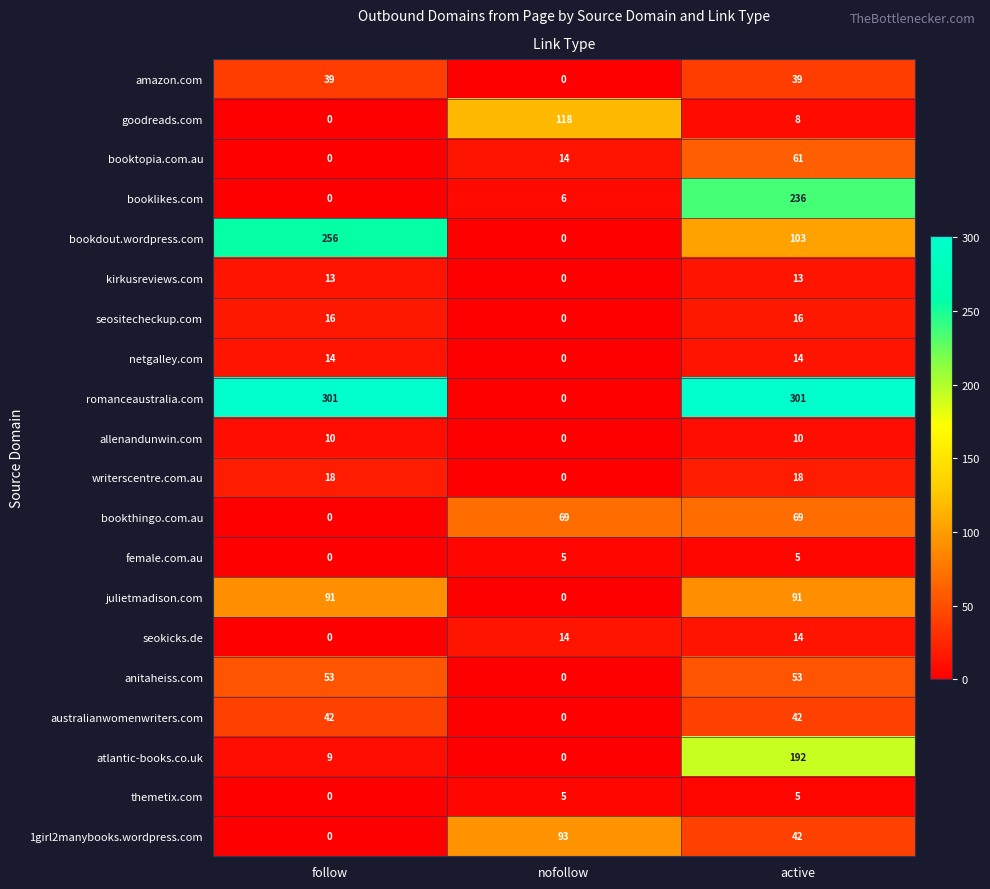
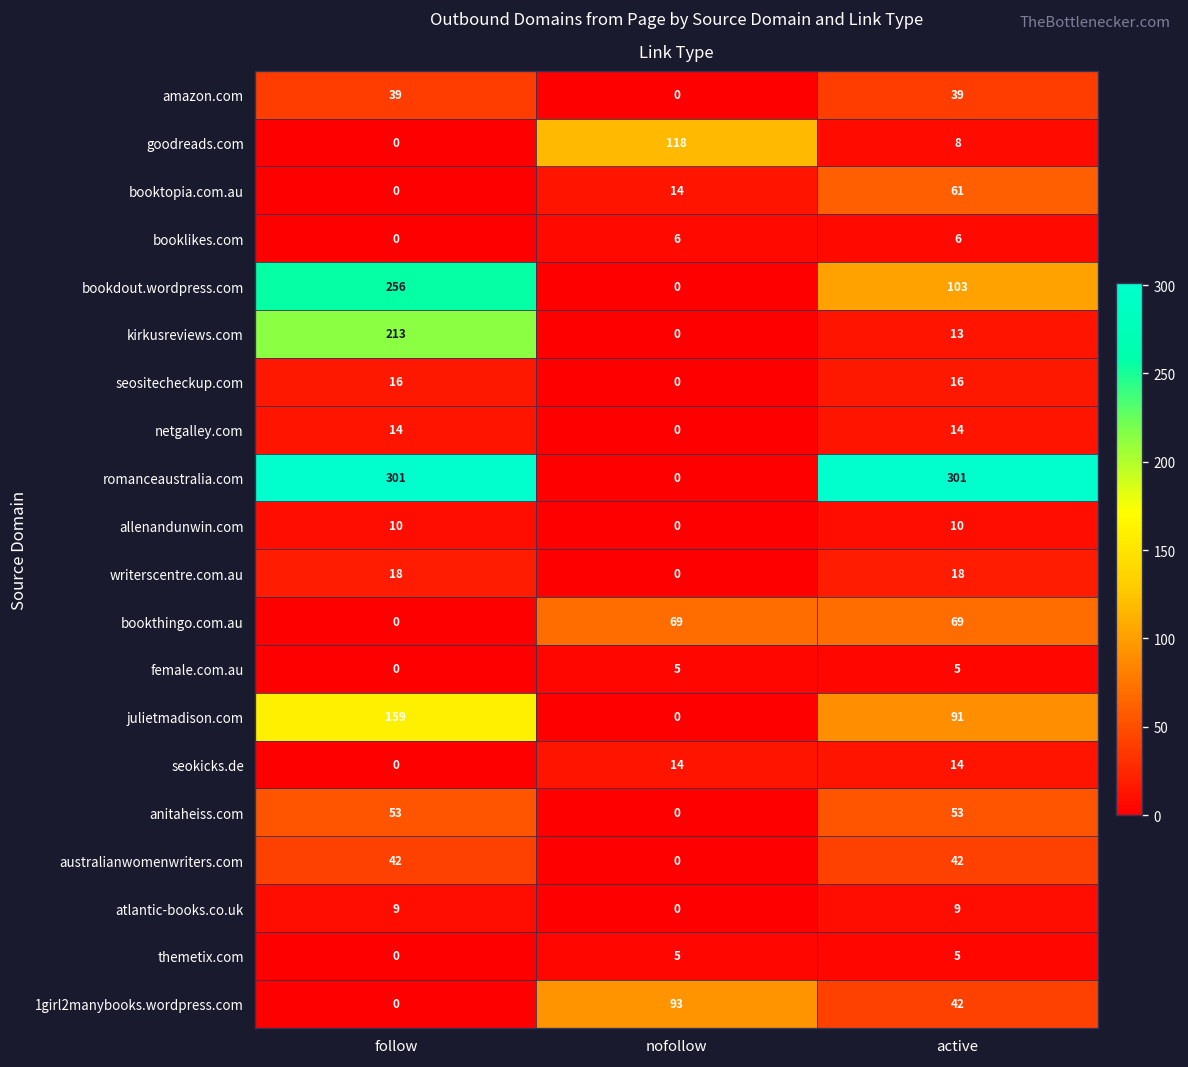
booklikes.com, active: 236 -> 6
kirkusreviews.com, follow: 13 -> 213
julietmadison.com, follow: 91 -> 159
atlantic-books.co.uk, active: 192 -> 9
